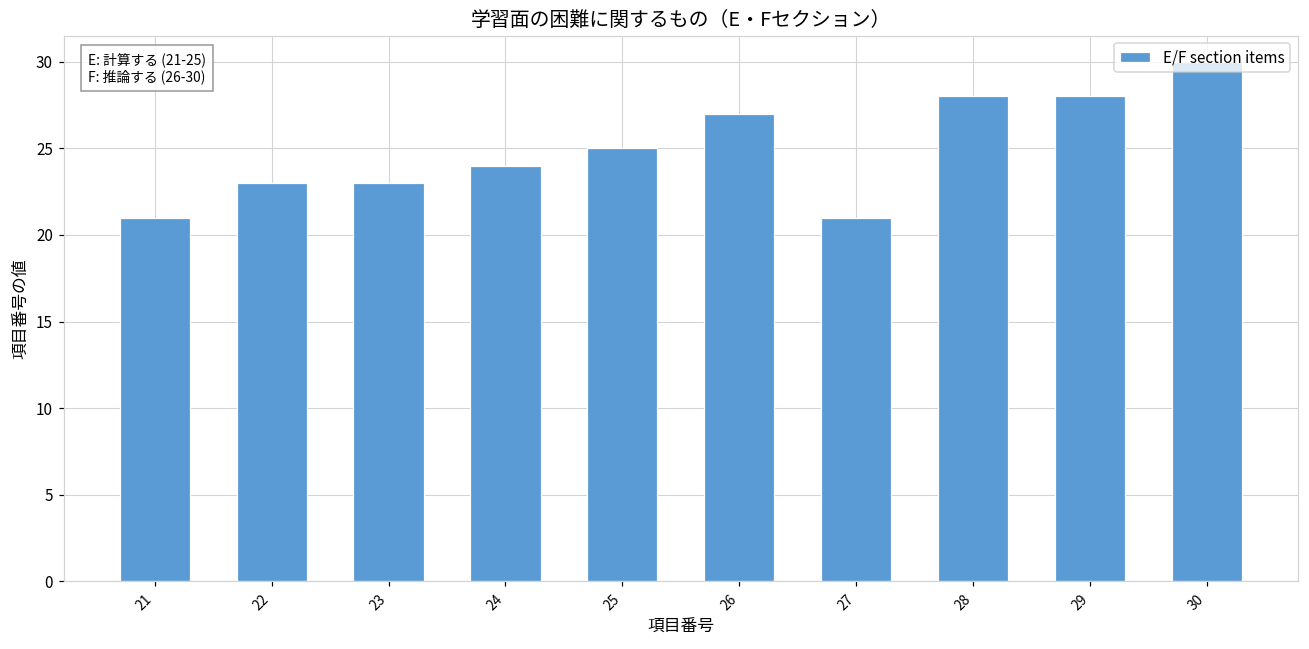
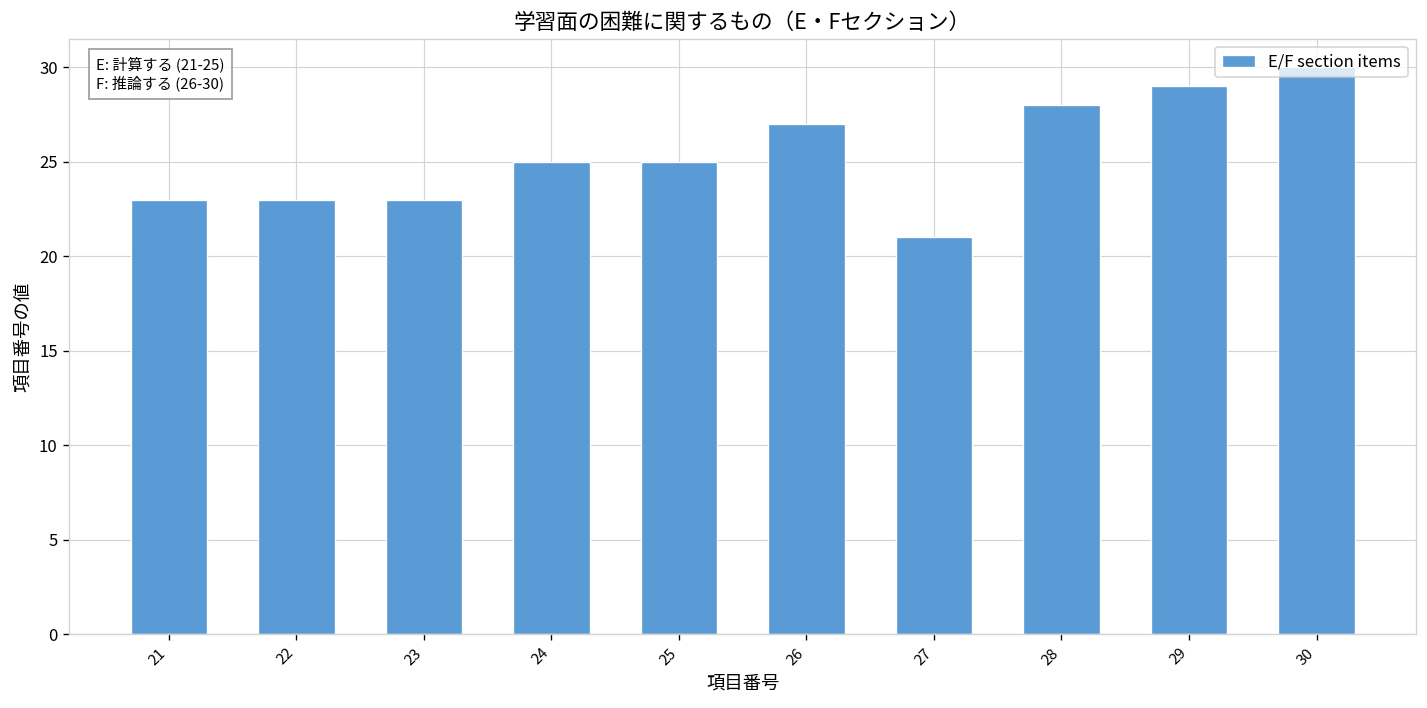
21: 21 -> 23
24: 24 -> 25
29: 28 -> 29
